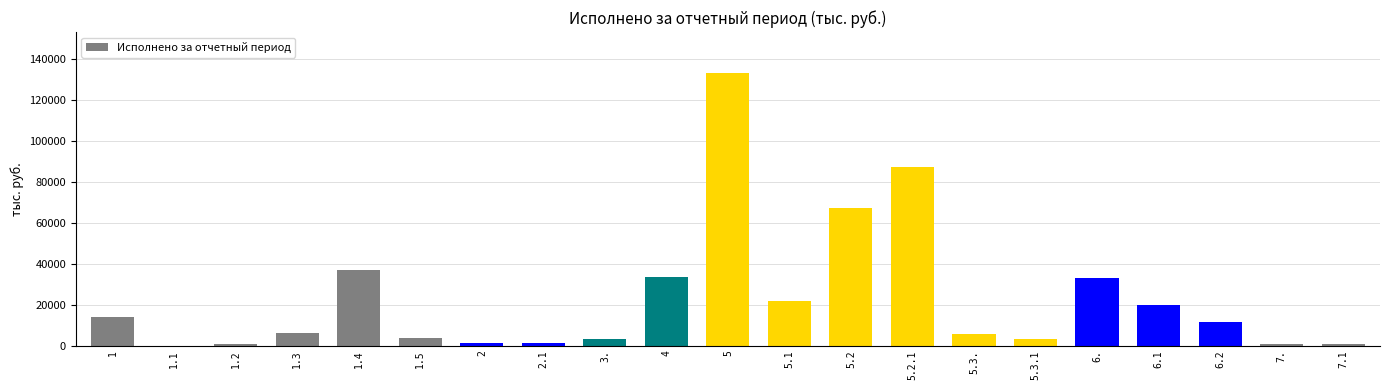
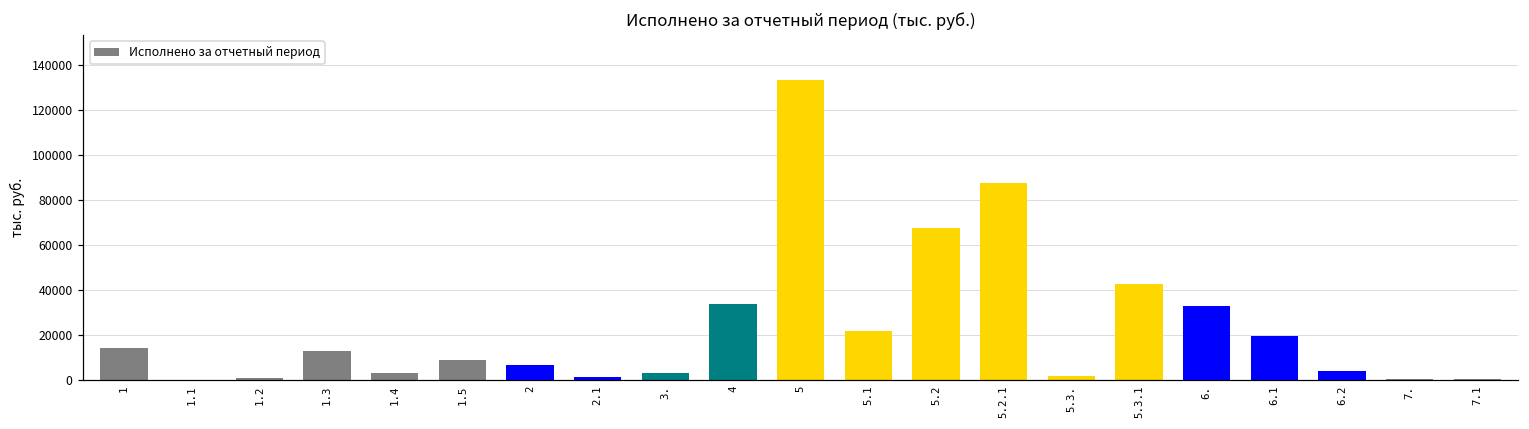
1.3: 6000 -> 13000
1.4: 37000 -> 3000
1.5: 4000 -> 9000
2: 1000 -> 7000
5.3.: 6000 -> 2000
5.3.1: 3000 -> 43000
6.2: 12000 -> 4000
